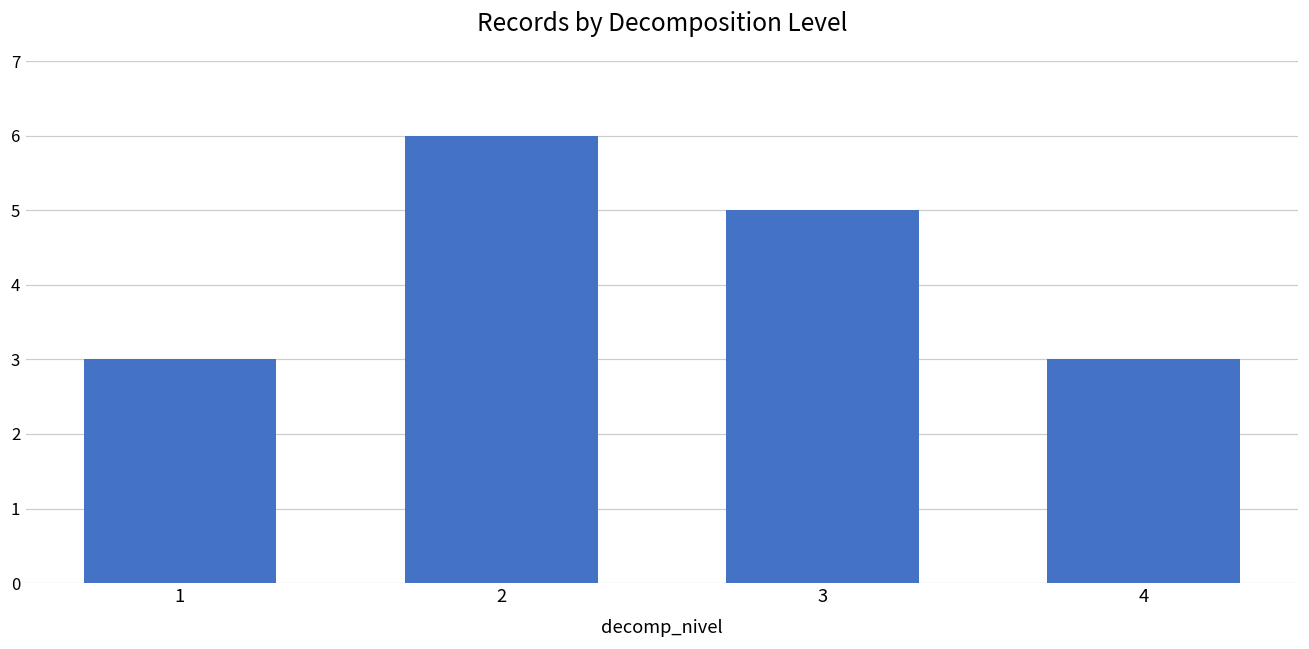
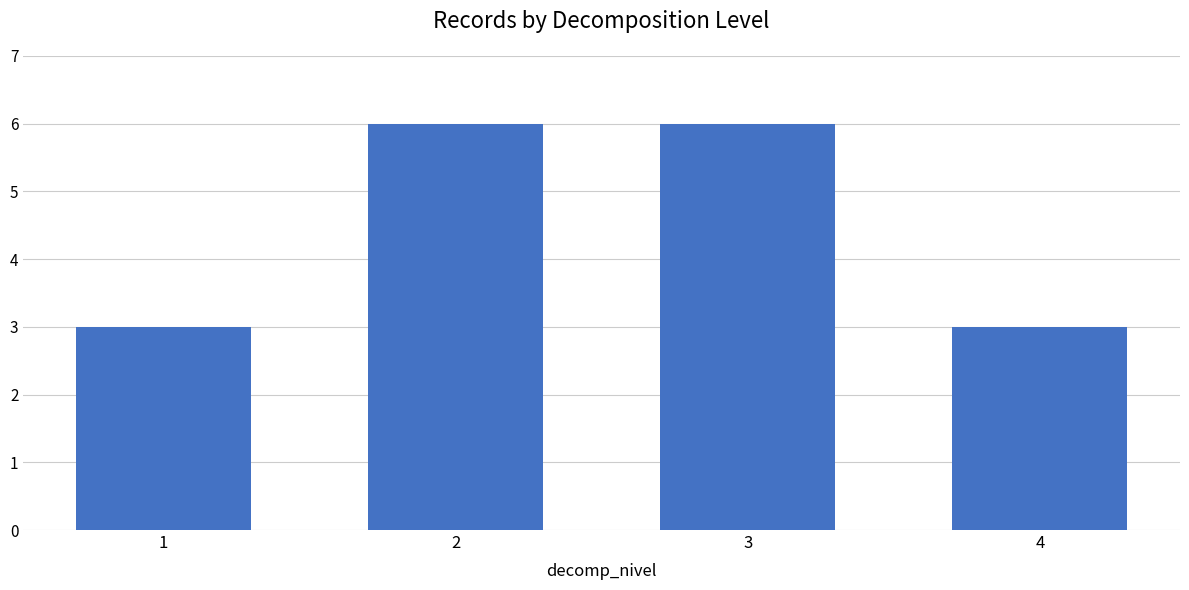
3: 5 -> 6
